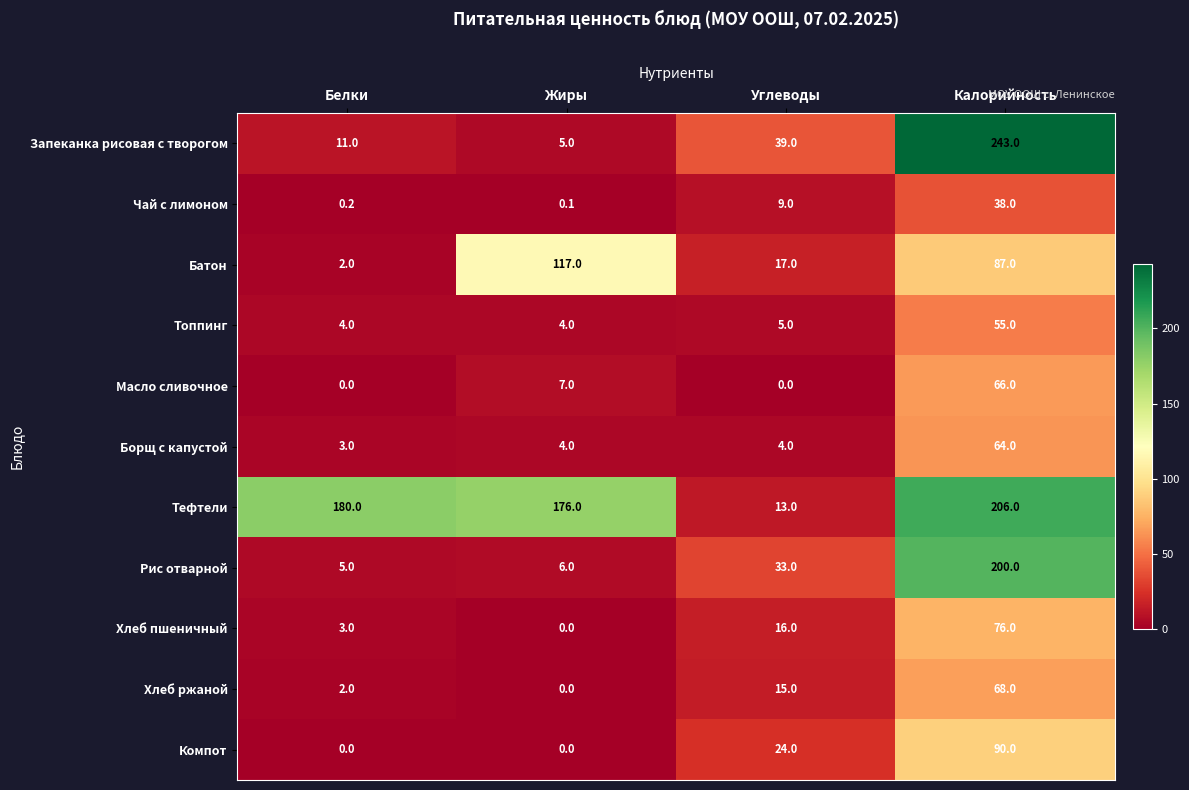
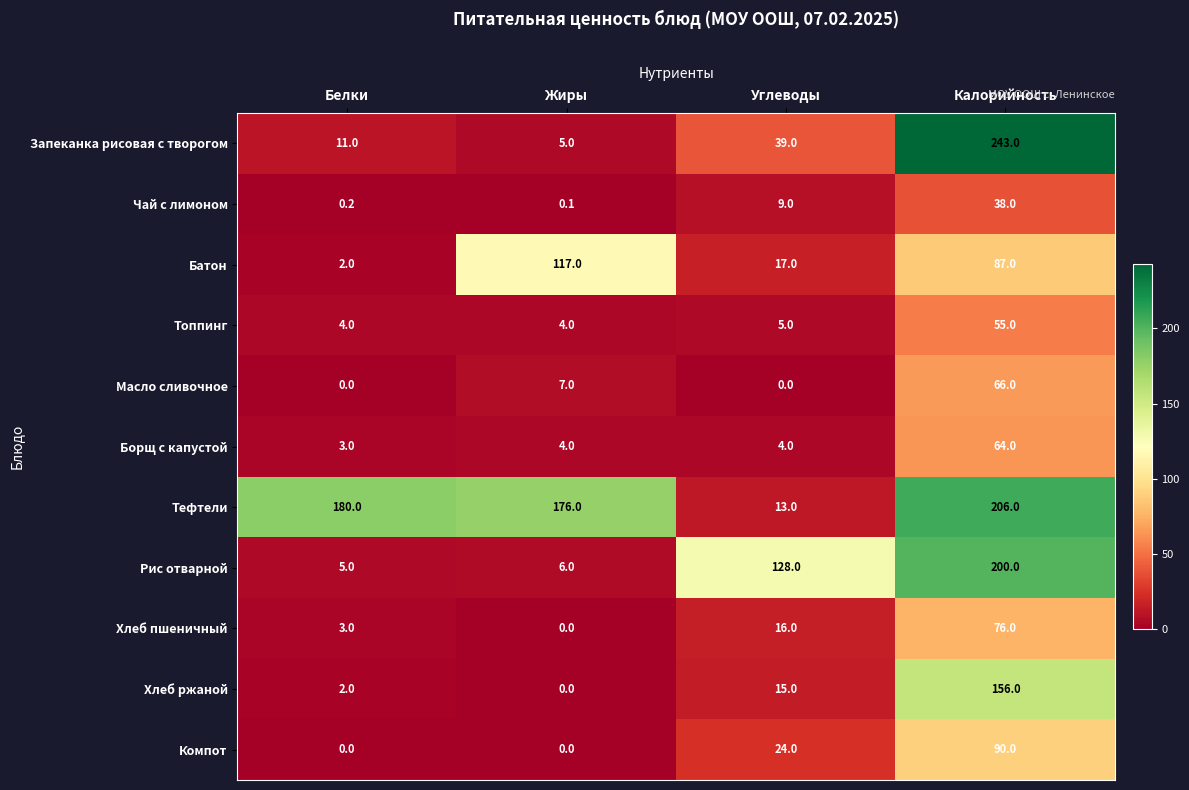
Рис отварной, Углеводы: 33.0 -> 128.0
Хлеб ржаной, Калорийность: 68.0 -> 156.0
